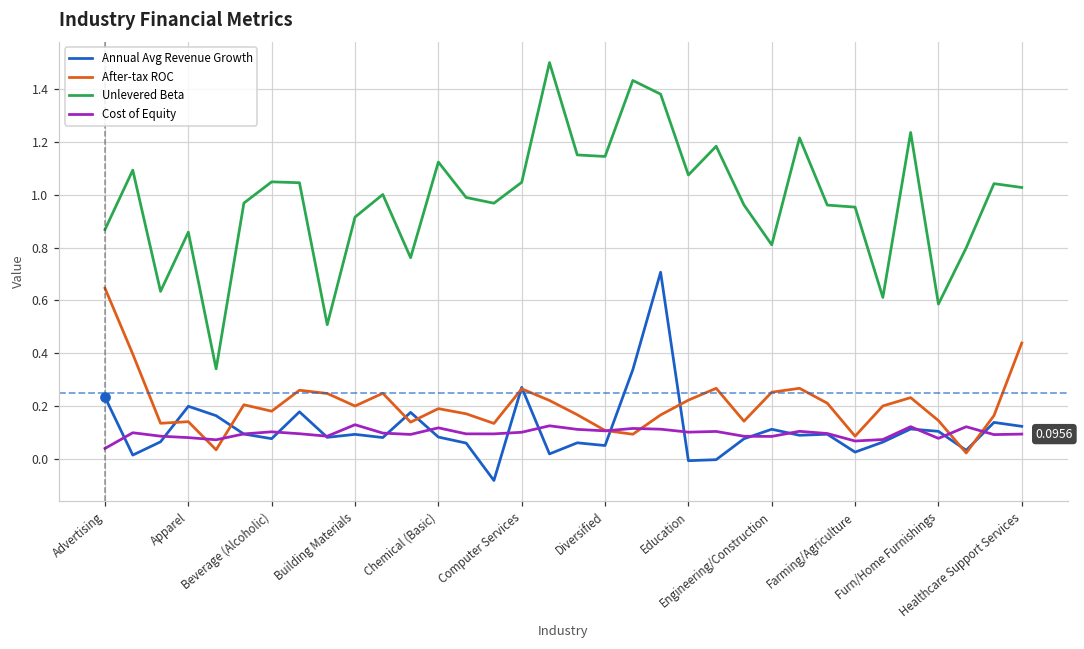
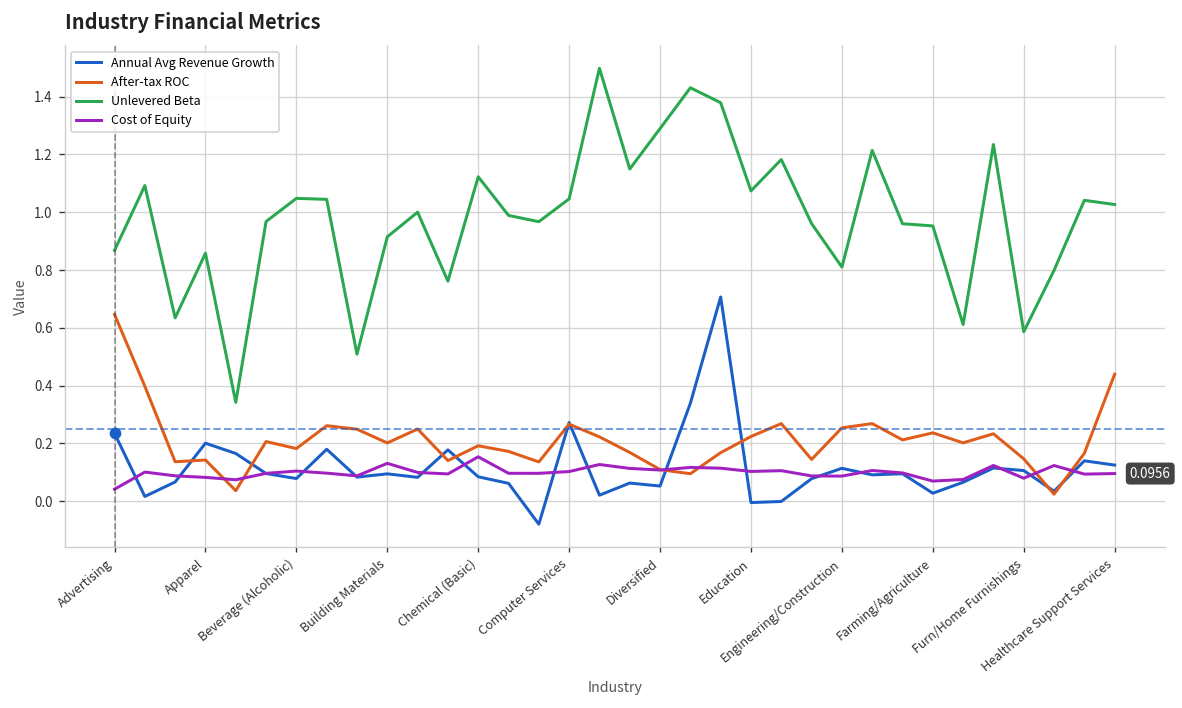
Cost of Equity, Chemical (Basic): 0.12 -> 0.15
Unlevered Beta, Diversified: 1.14 -> 1.29
After-tax ROC, Farming/Agriculture: 0.09 -> 0.24
